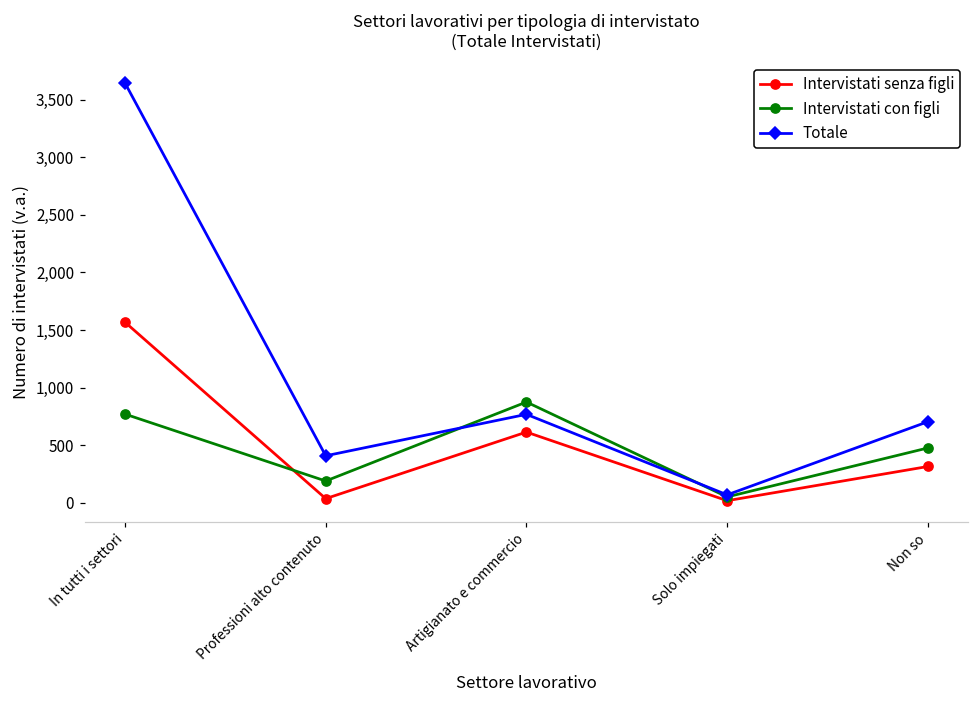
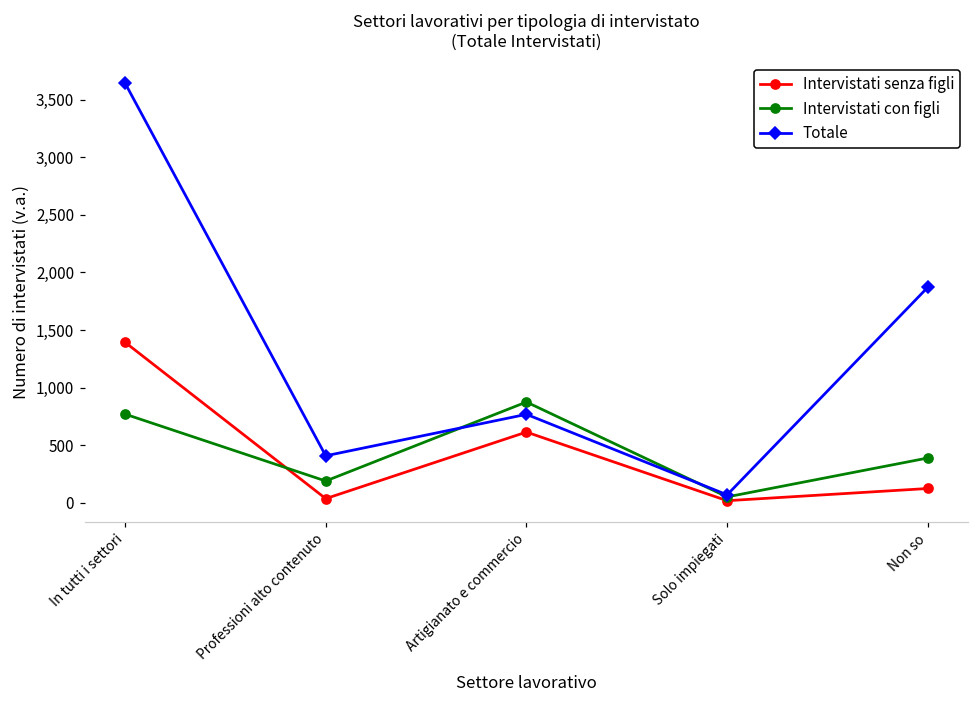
Intervistati senza figli, In tutti i settori: 1,570 -> 1,390
Intervistati senza figli, Non so: 320 -> 120
Intervistati con figli, Non so: 480 -> 390
Totale, Non so: 700 -> 1,870
